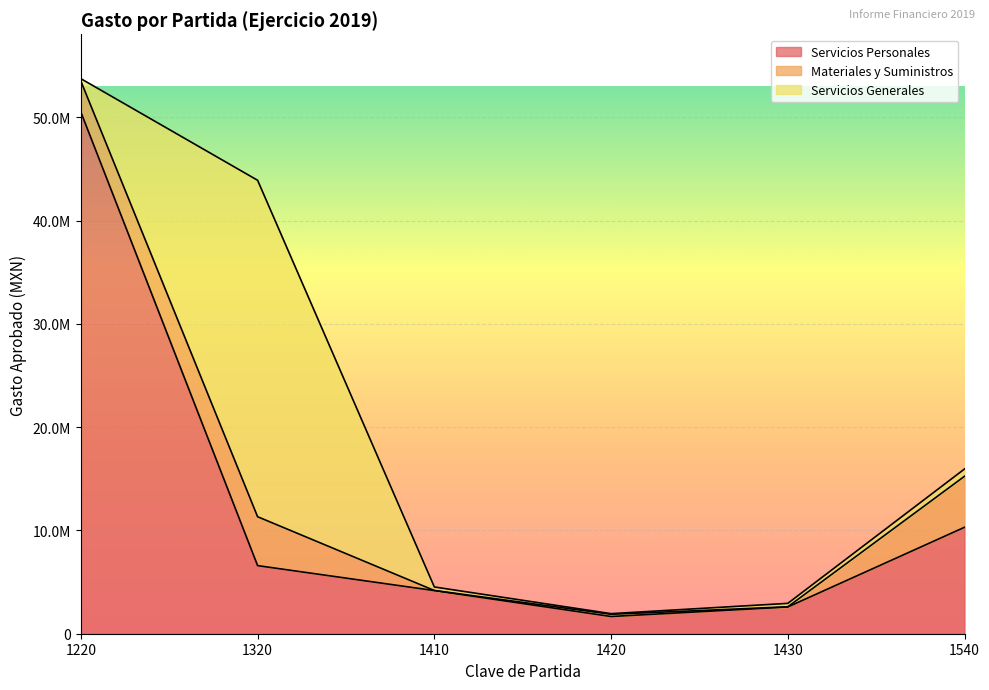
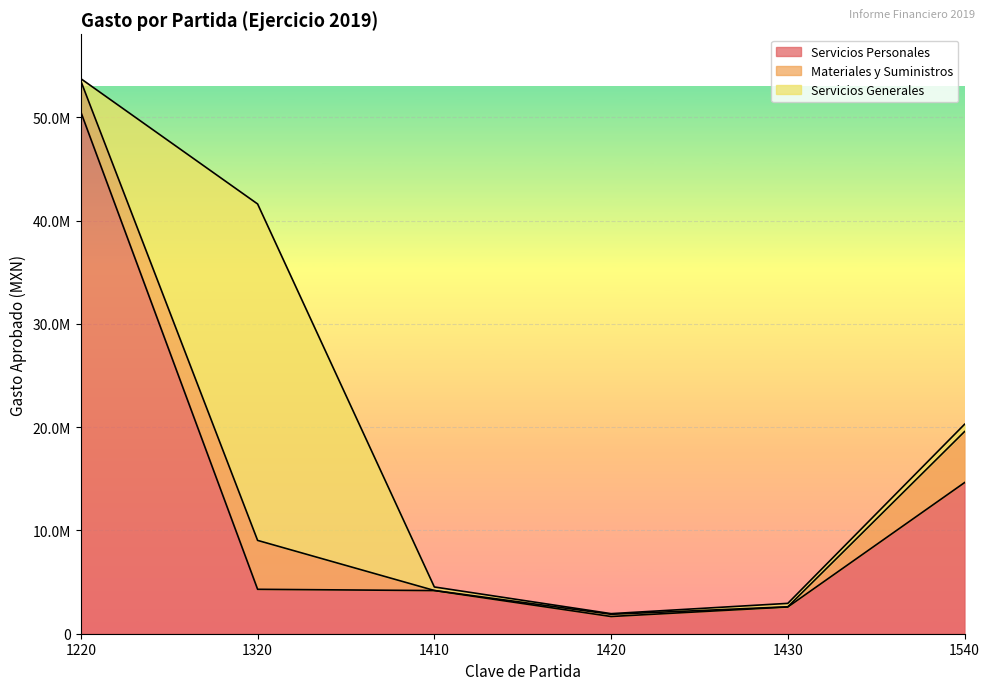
Servicios Personales, 1320: 6600000 -> 4300000
Servicios Personales, 1540: 10300000 -> 14600000
